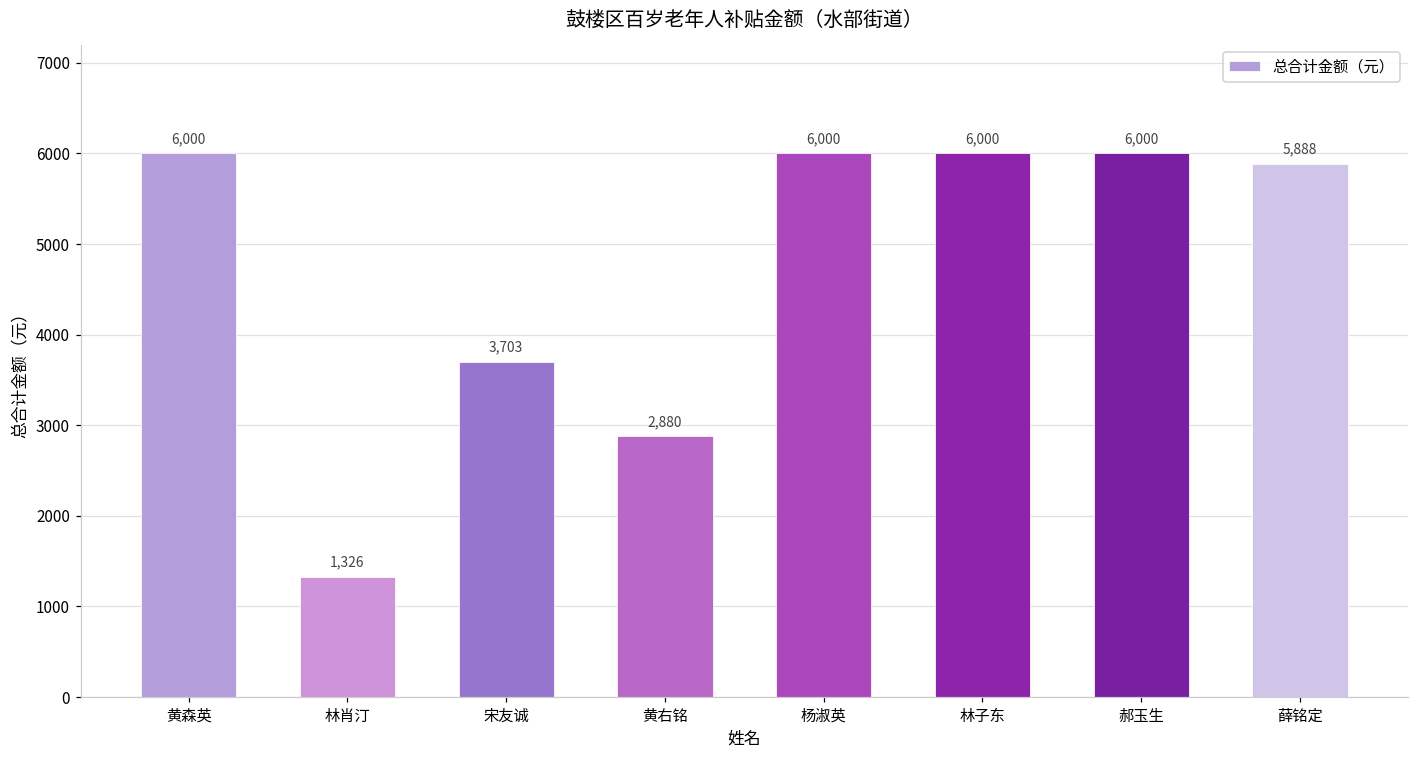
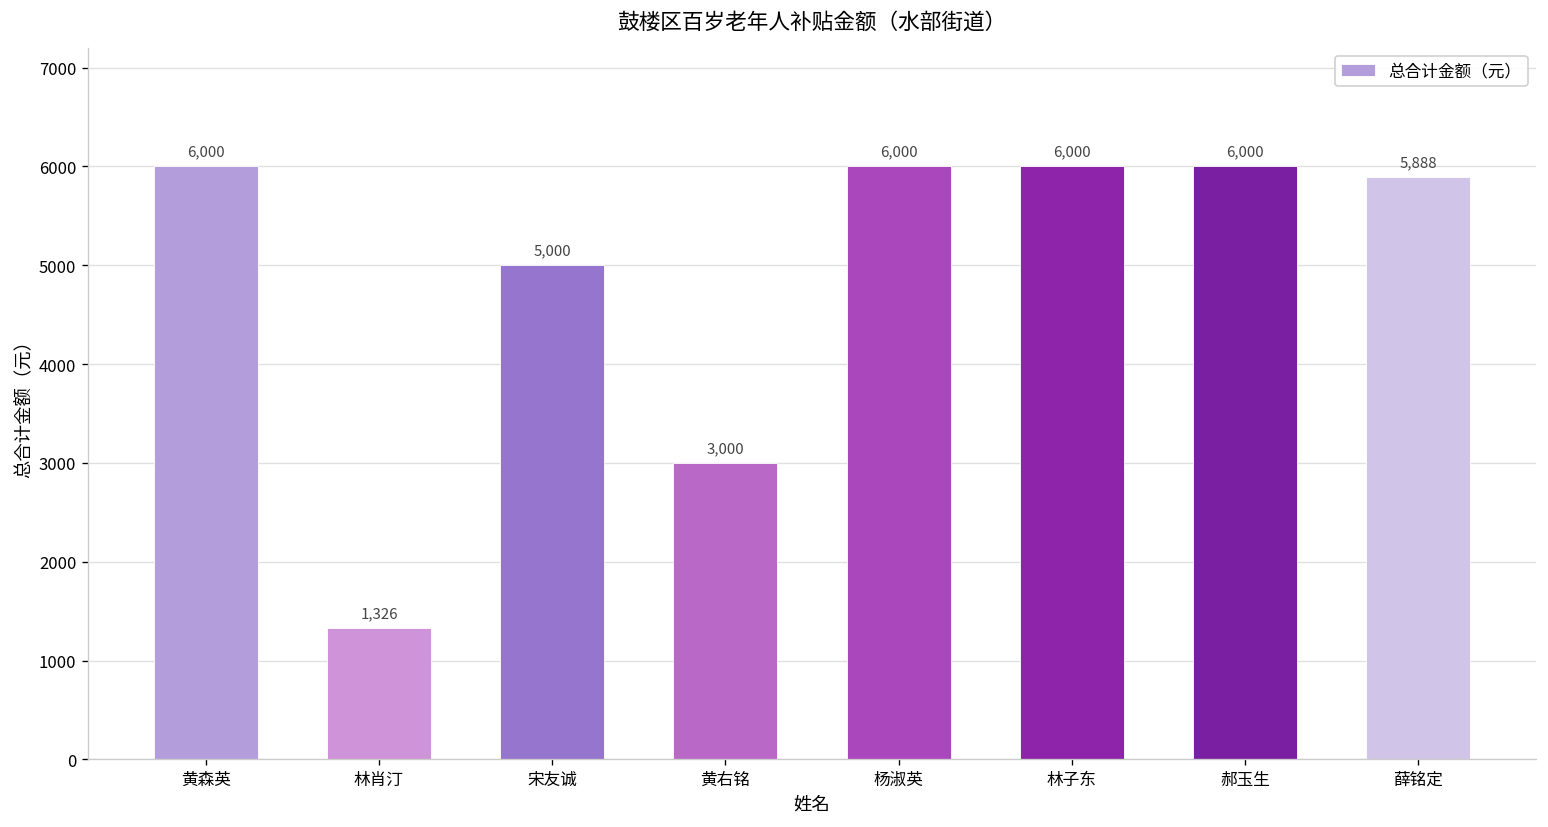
宋友诚: 3,703 -> 5,000
黄右铭: 2,880 -> 3,000
